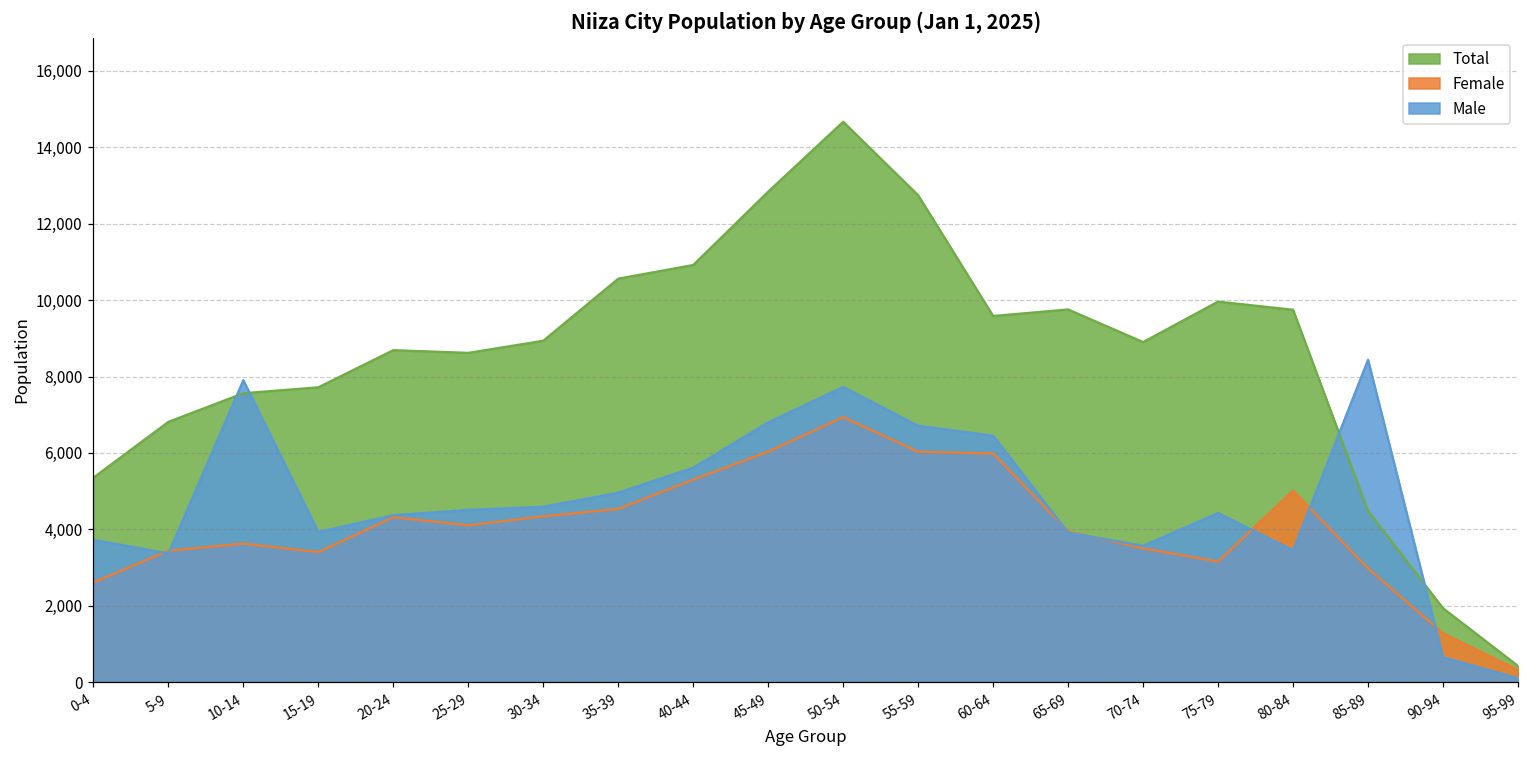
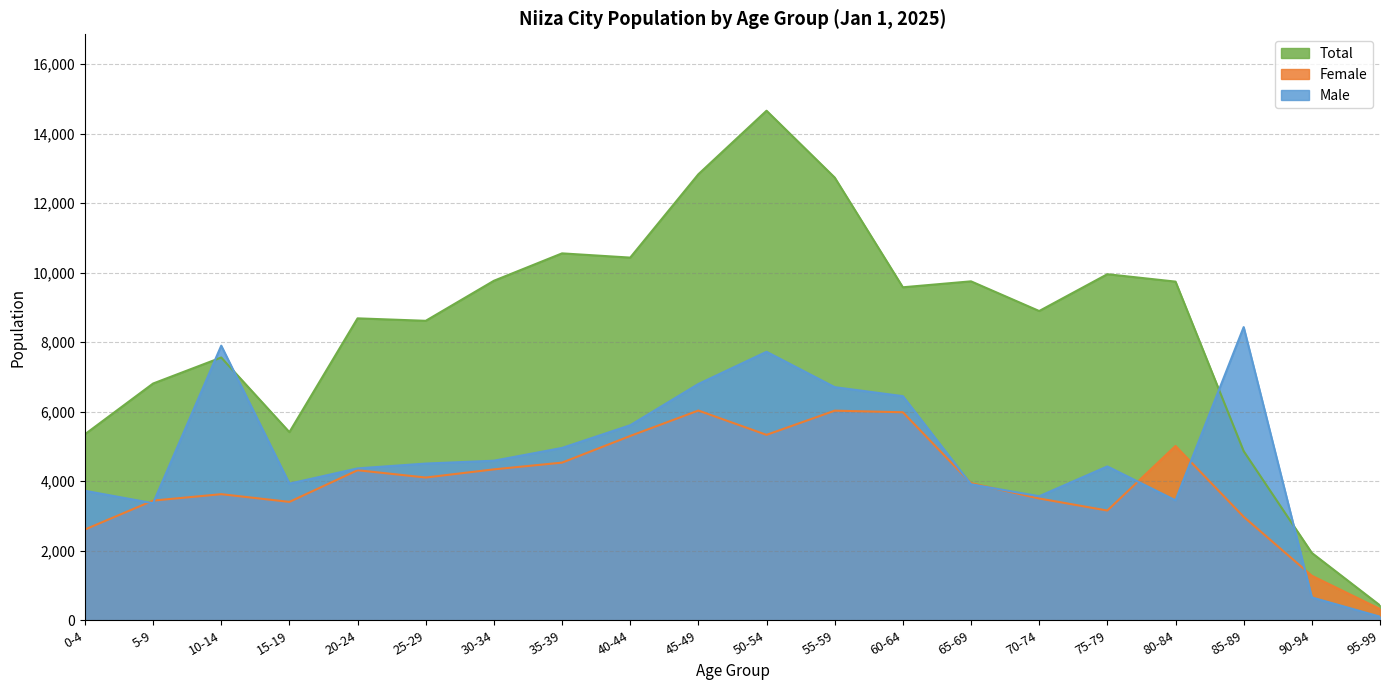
Total, 15-19: 7,700 -> 5,400
Total, 30-34: 8,900 -> 9,800
Total, 40-44: 10,900 -> 10,400
Female, 50-54: 6,900 -> 5,300
Total, 85-89: 4,500 -> 4,900
